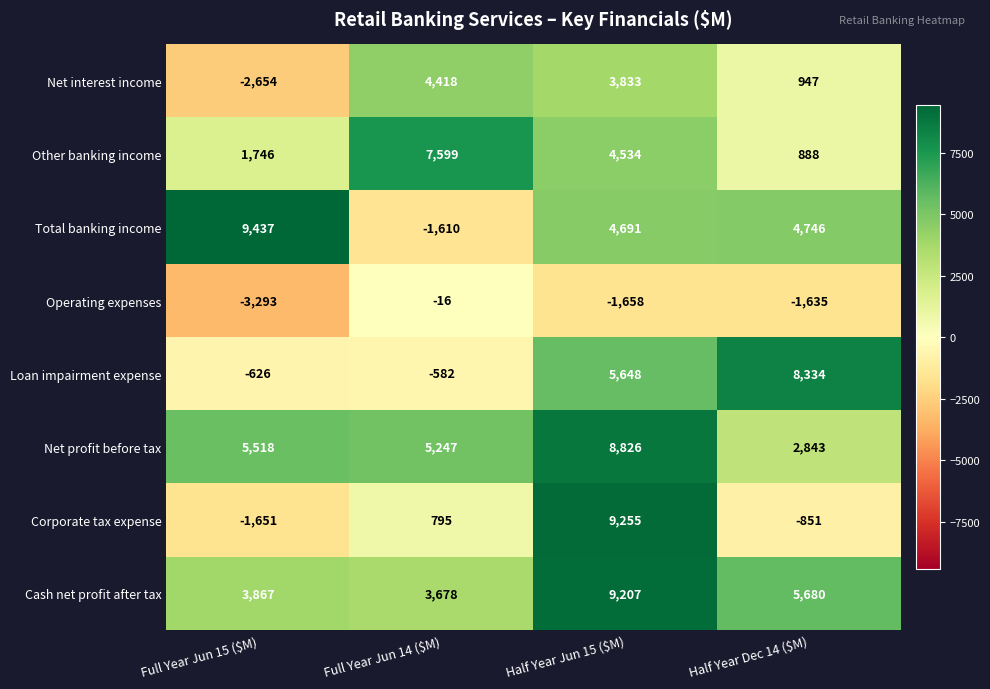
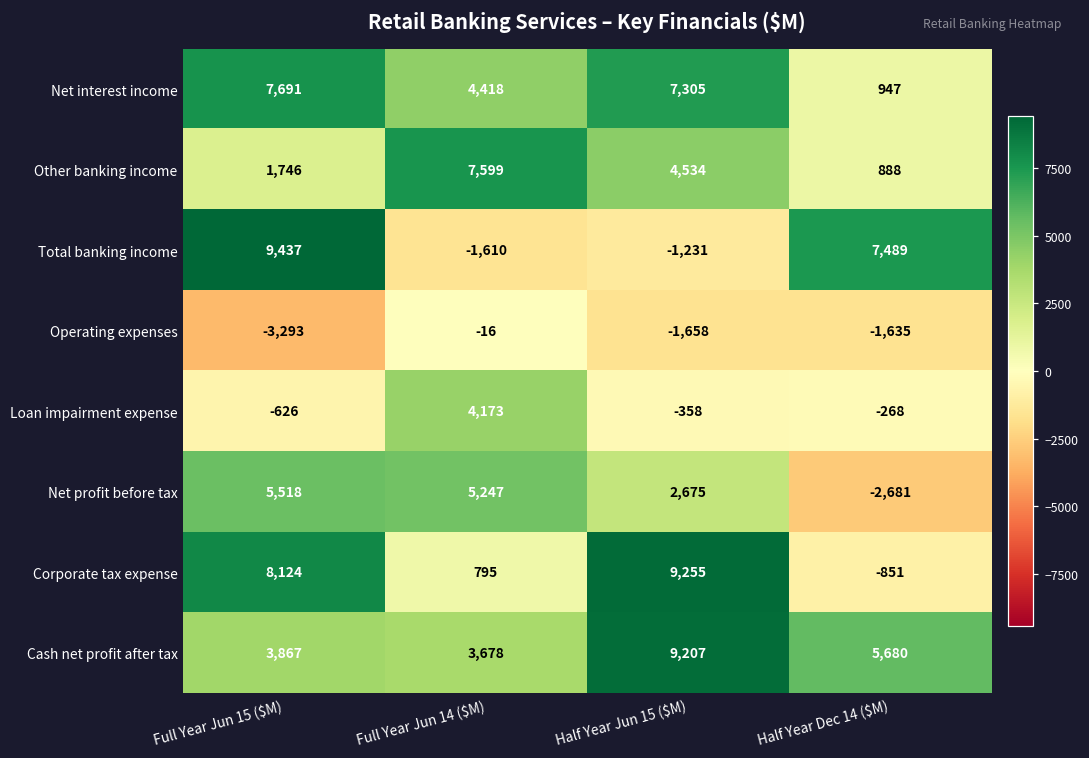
Net interest income, Full Year Jun 15 ($M): -2,654 -> 7,691
Net interest income, Half Year Jun 15 ($M): 3,833 -> 7,305
Total banking income, Half Year Jun 15 ($M): 4,691 -> -1,231
Total banking income, Half Year Dec 14 ($M): 4,746 -> 7,489
Loan impairment expense, Full Year Jun 14 ($M): -582 -> 4,173
Loan impairment expense, Half Year Jun 15 ($M): 5,648 -> -358
Loan impairment expense, Half Year Dec 14 ($M): 8,334 -> -268
Net profit before tax, Half Year Jun 15 ($M): 8,826 -> 2,675
Net profit before tax, Half Year Dec 14 ($M): 2,843 -> -2,681
Corporate tax expense, Full Year Jun 15 ($M): -1,651 -> 8,124
